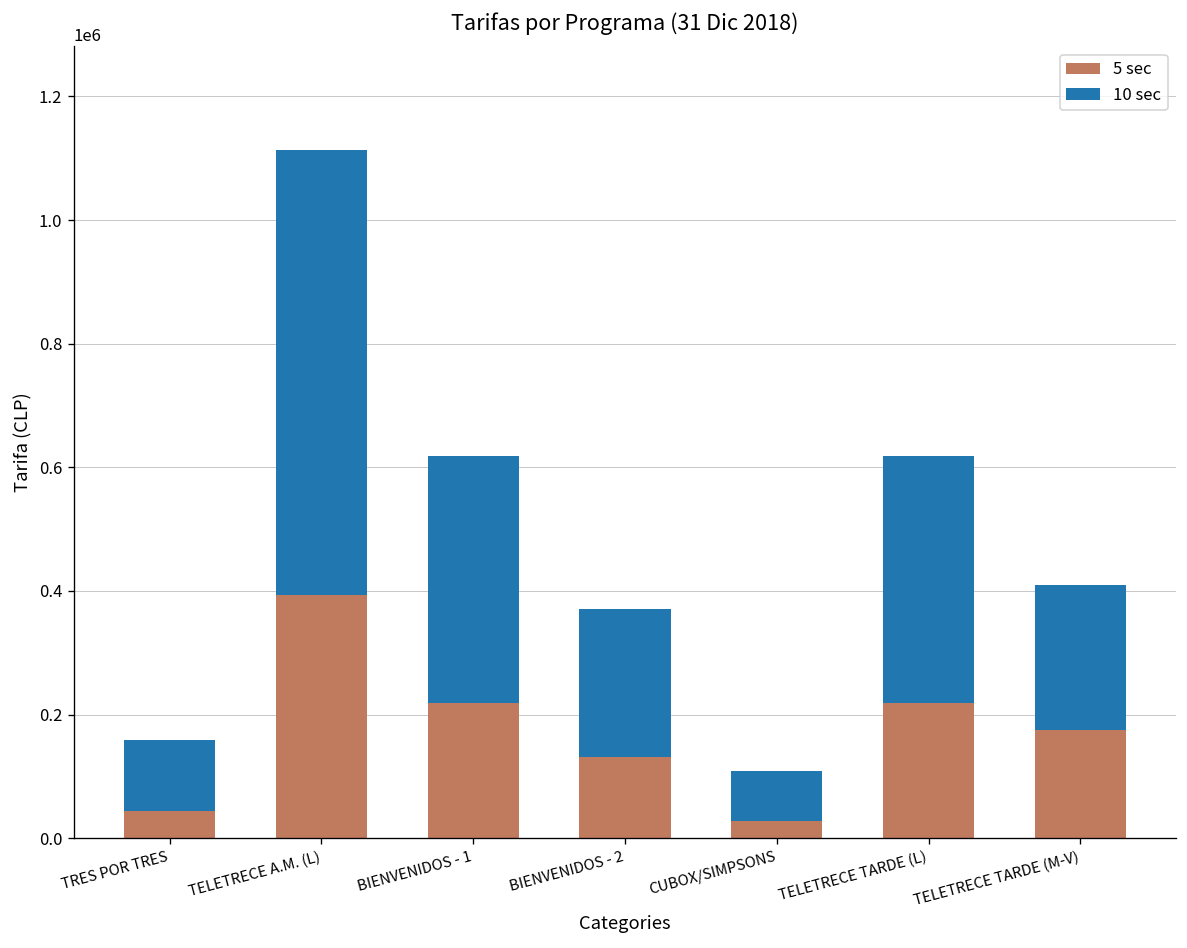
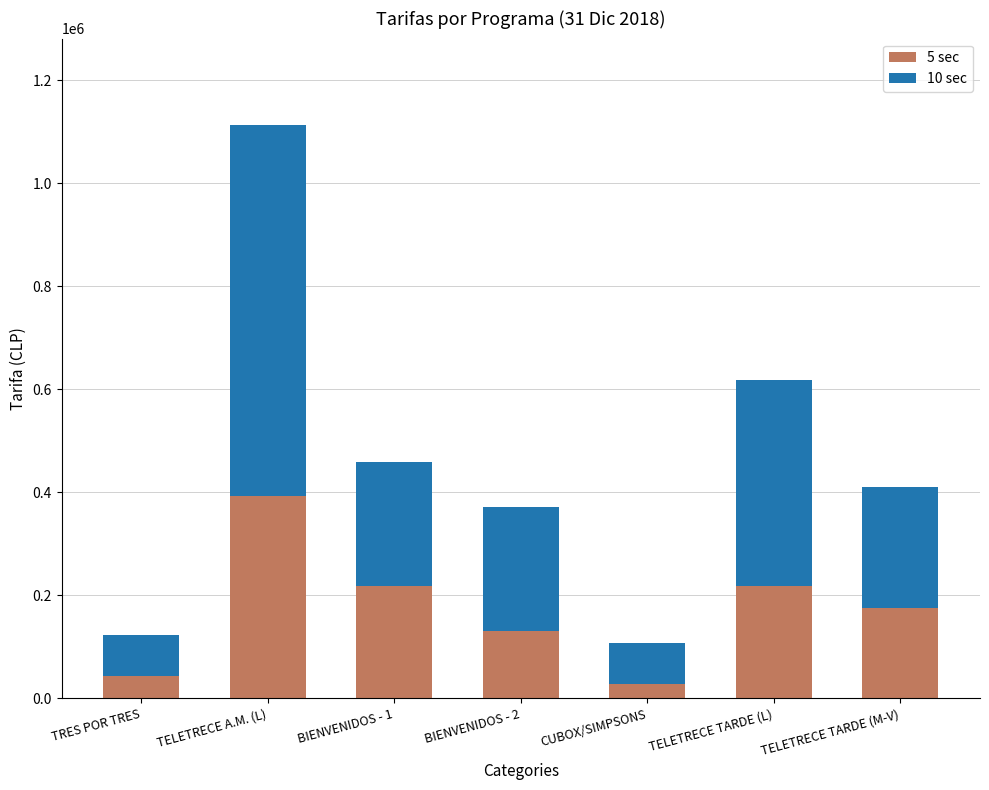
10 sec, TRES POR TRES: 110000 -> 80000
10 sec, BIENVENIDOS - 1: 400000 -> 240000
